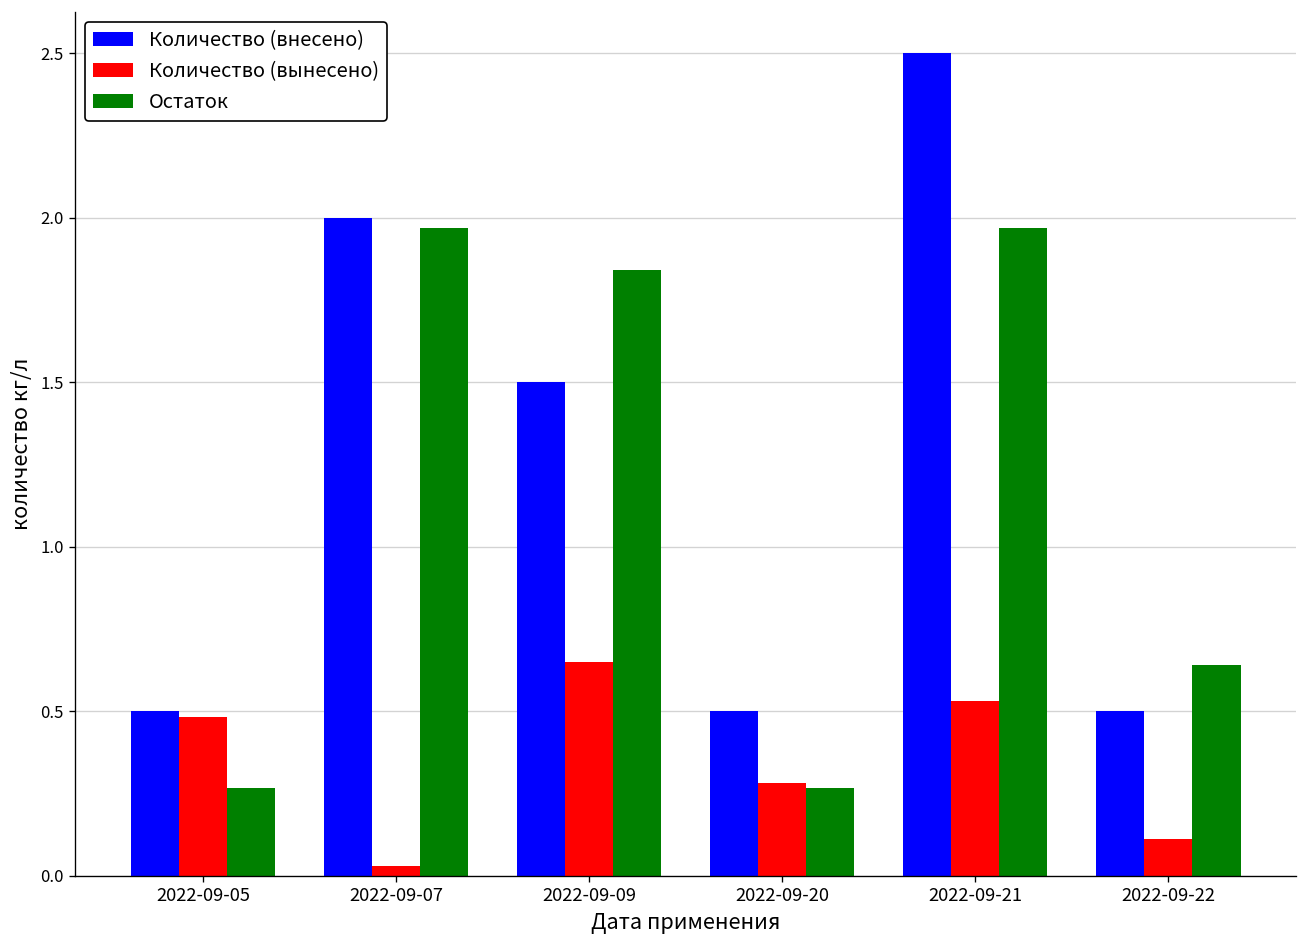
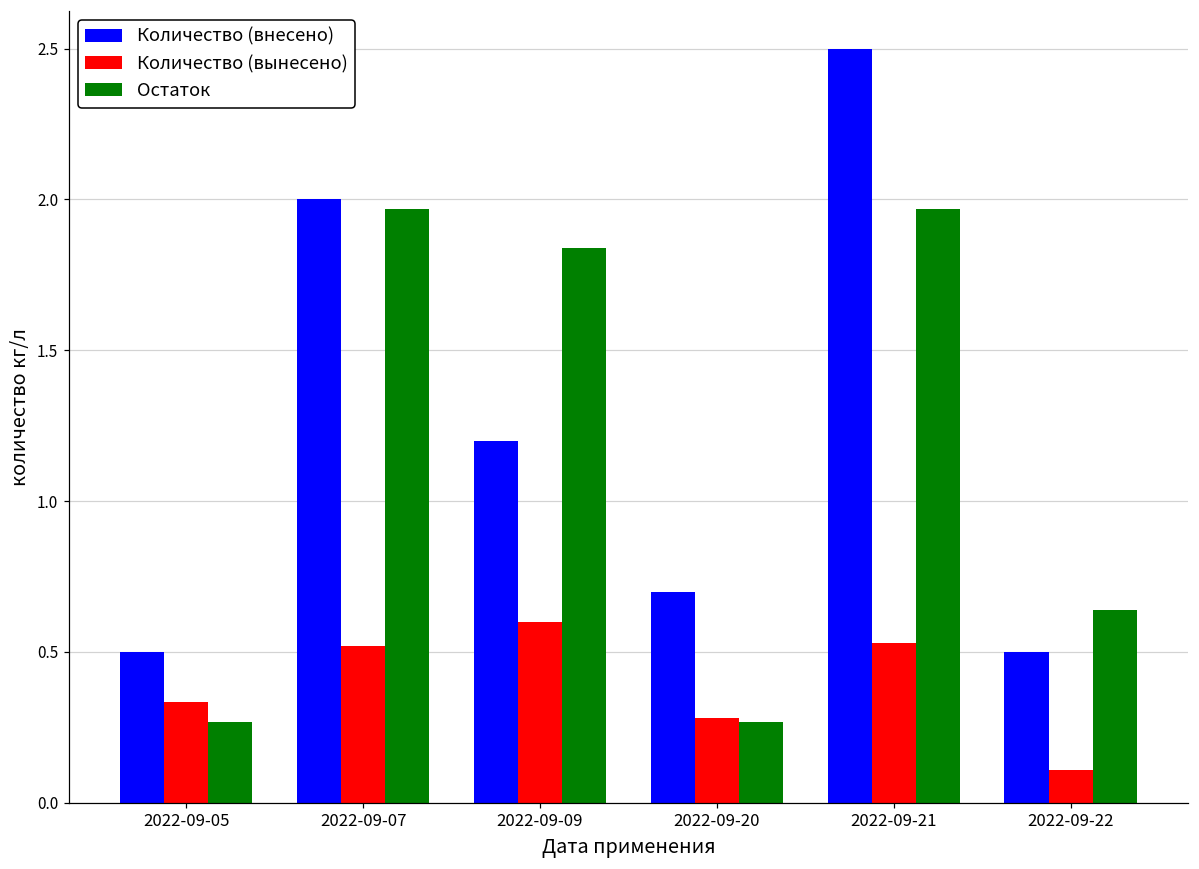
Количество (вынесено), 2022-09-05: 0.48 -> 0.33
Количество (вынесено), 2022-09-07: 0.03 -> 0.52
Количество (внесено), 2022-09-09: 1.5 -> 1.2
Количество (вынесено), 2022-09-09: 0.65 -> 0.60
Количество (внесено), 2022-09-20: 0.5 -> 0.7
